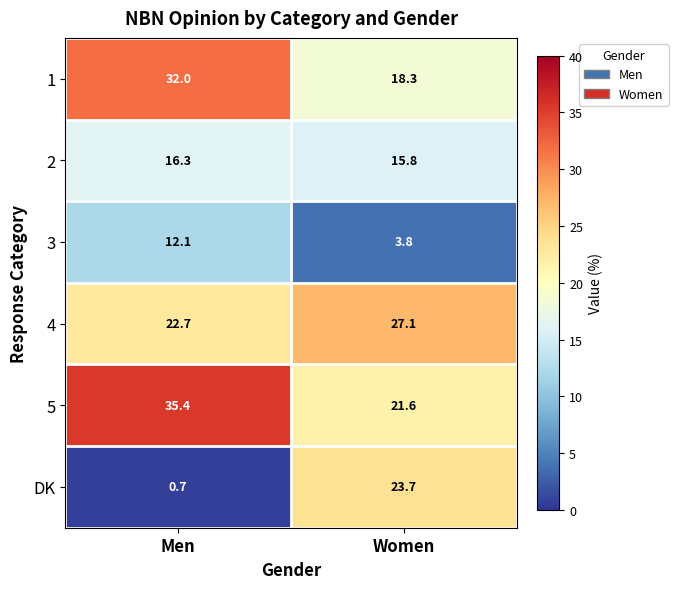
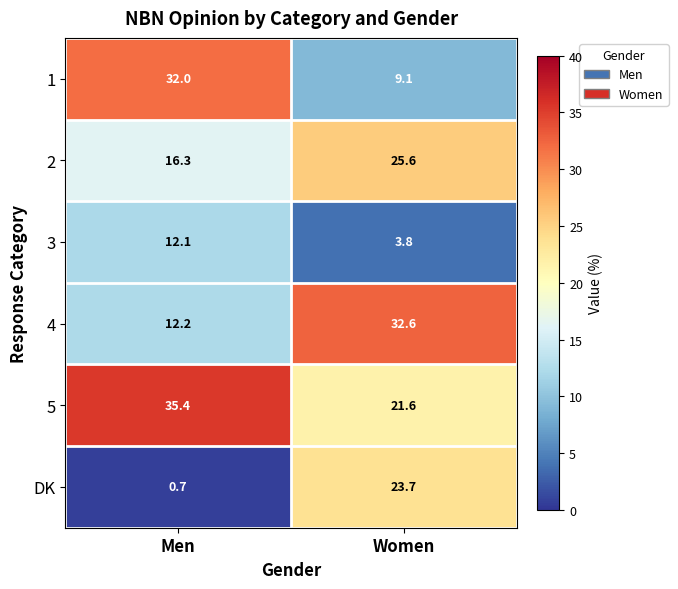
1, Women: 18.3 -> 9.1
2, Women: 15.8 -> 25.6
4, Men: 22.7 -> 12.2
4, Women: 27.1 -> 32.6
